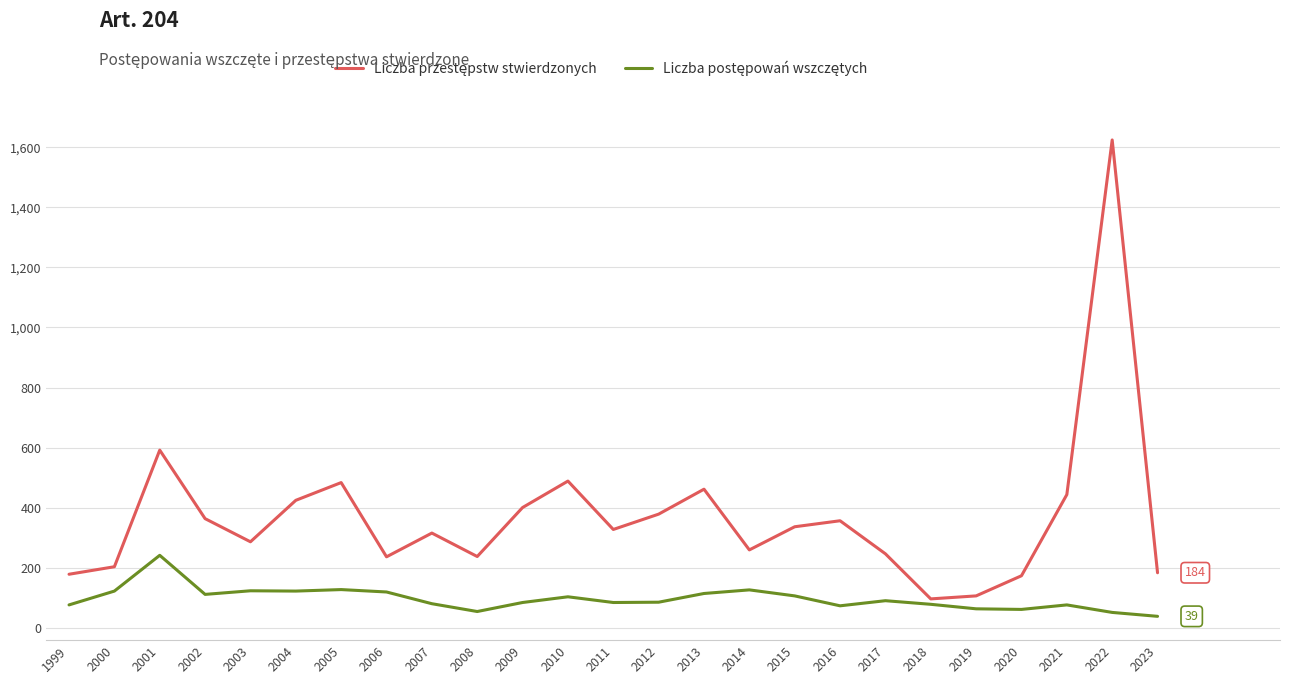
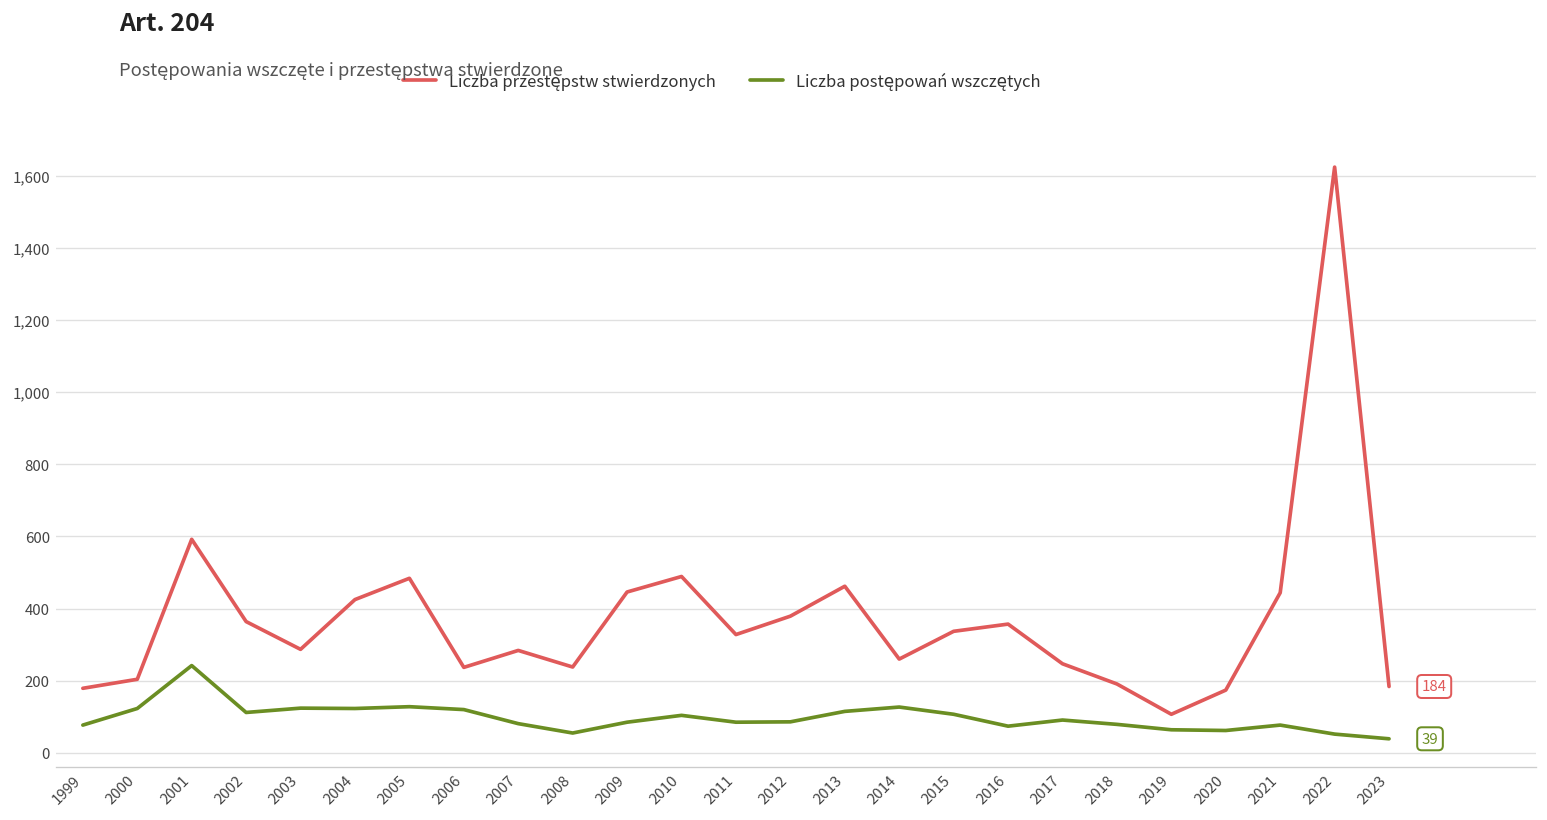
Liczba przestępstw stwierdzonych, 2007: 320 -> 280
Liczba przestępstw stwierdzonych, 2009: 400 -> 450
Liczba przestępstw stwierdzonych, 2018: 100 -> 190
